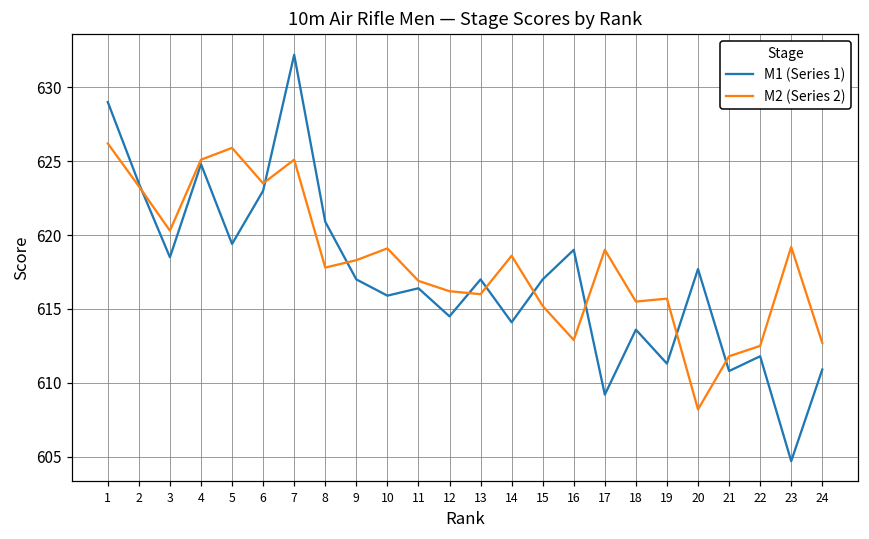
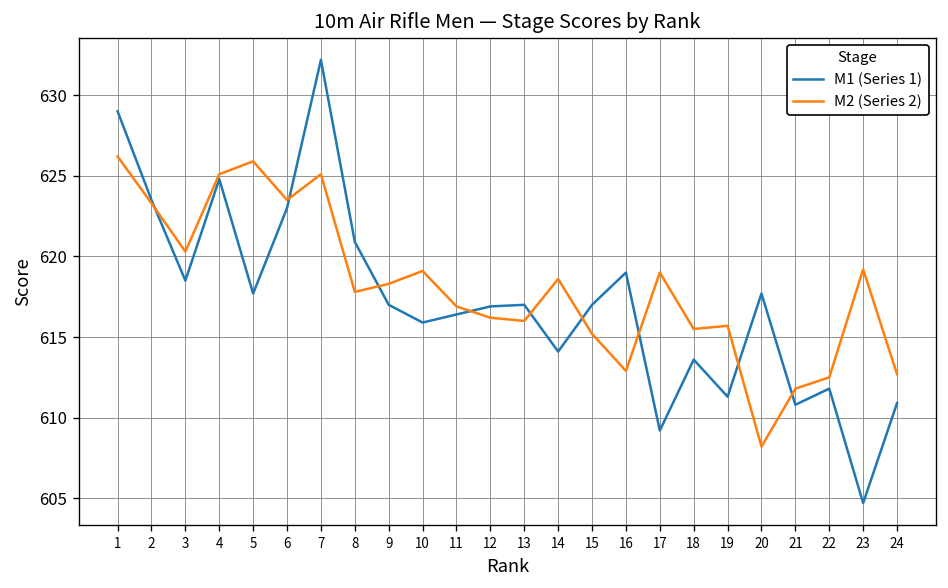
M1 (Series 1), 5: 619.4 -> 617.7
M1 (Series 1), 12: 614.5 -> 616.9
